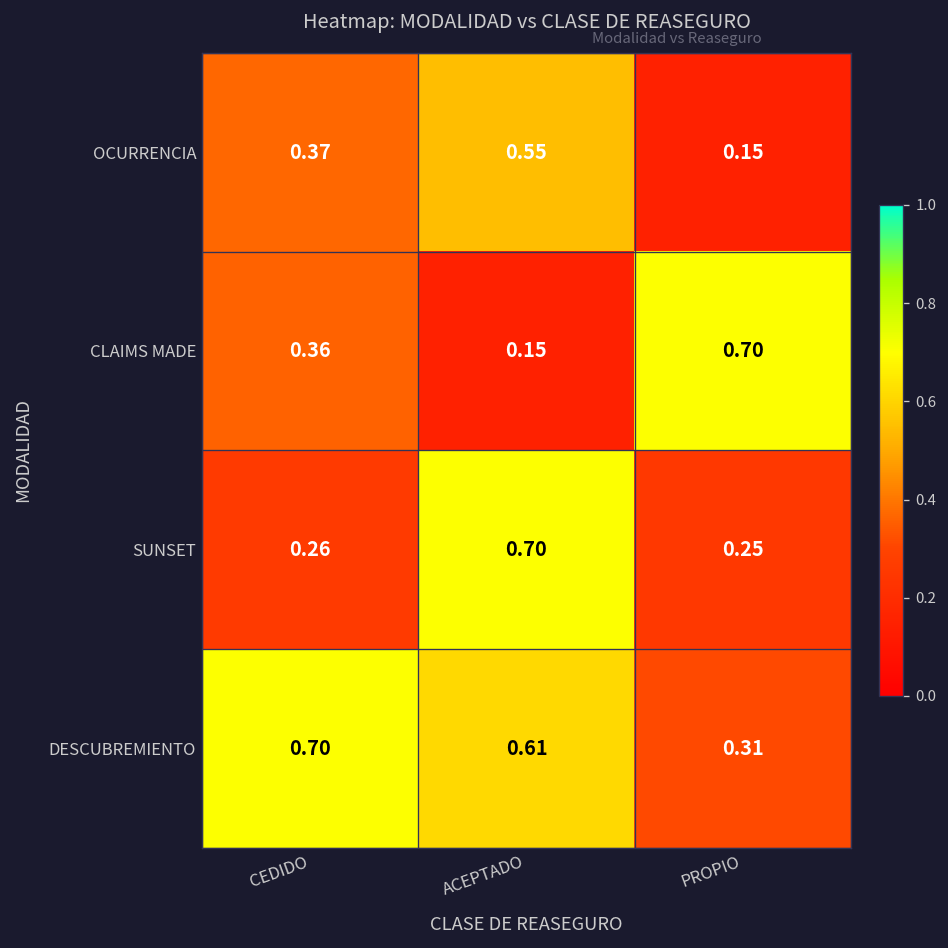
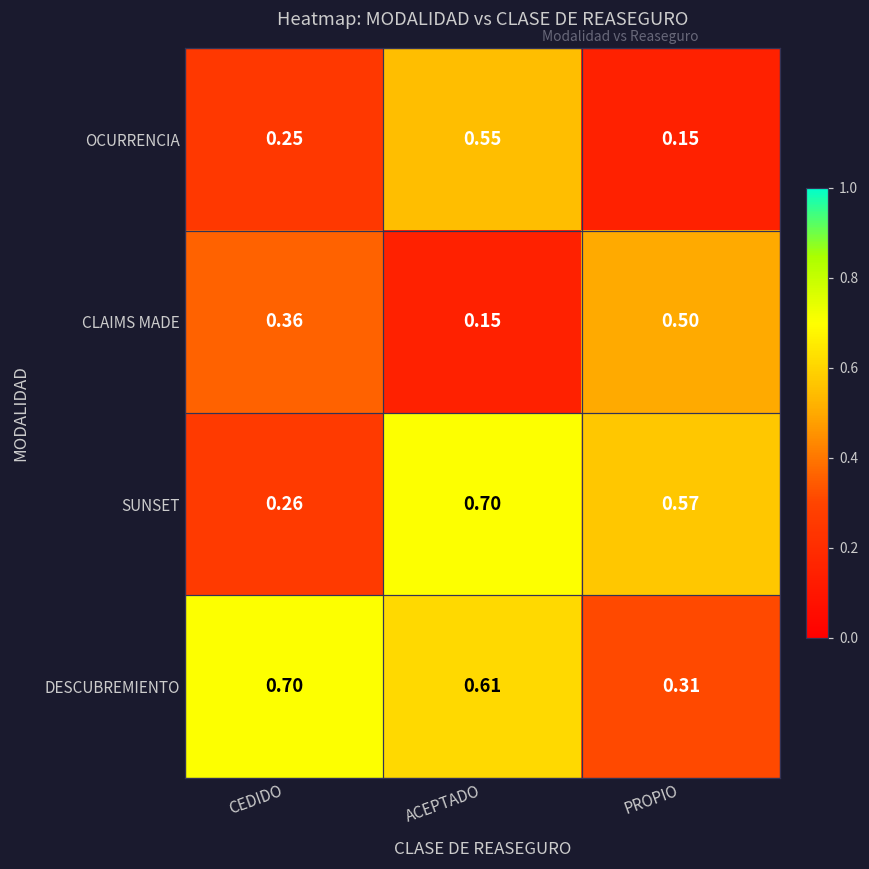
OCURRENCIA, CEDIDO: 0.37 -> 0.25
CLAIMS MADE, PROPIO: 0.70 -> 0.50
SUNSET, PROPIO: 0.25 -> 0.57
